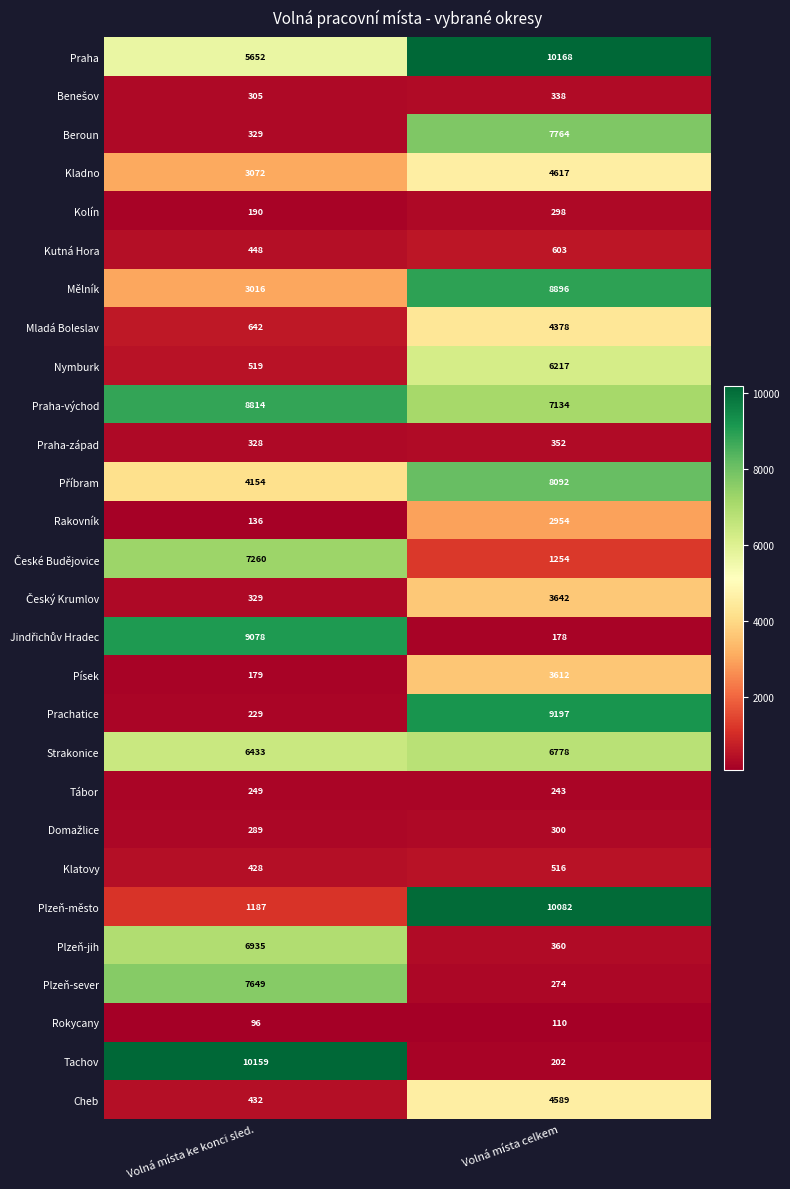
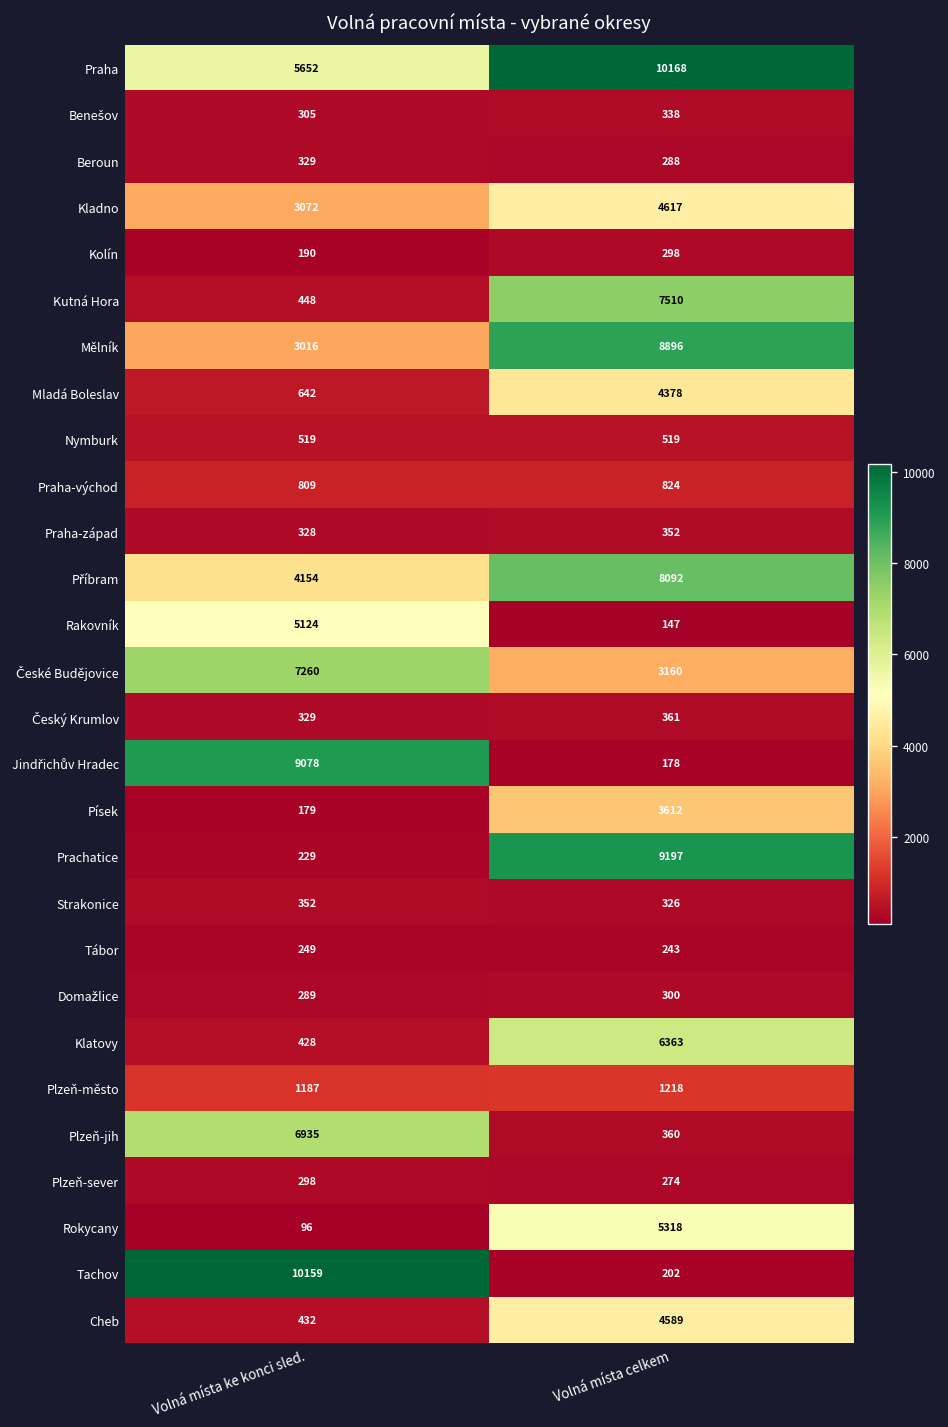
Beroun, Volná místa celkem: 7764 -> 288
Kutná Hora, Volná místa celkem: 603 -> 7510
Nymburk, Volná místa celkem: 6217 -> 519
Praha-východ, Volná místa ke konci sled.: 8814 -> 809
Praha-východ, Volná místa celkem: 7134 -> 824
Rakovník, Volná místa ke konci sled.: 136 -> 5124
Rakovník, Volná místa celkem: 2954 -> 147
České Budějovice, Volná místa celkem: 1254 -> 3160
Český Krumlov, Volná místa celkem: 3642 -> 361
Strakonice, Volná místa ke konci sled.: 6433 -> 352
Strakonice, Volná místa celkem: 6778 -> 326
Klatovy, Volná místa celkem: 516 -> 6363
Plzeň-město, Volná místa celkem: 10082 -> 1218
Plzeň-sever, Volná místa ke konci sled.: 7649 -> 298
Rokycany, Volná místa celkem: 110 -> 5318
